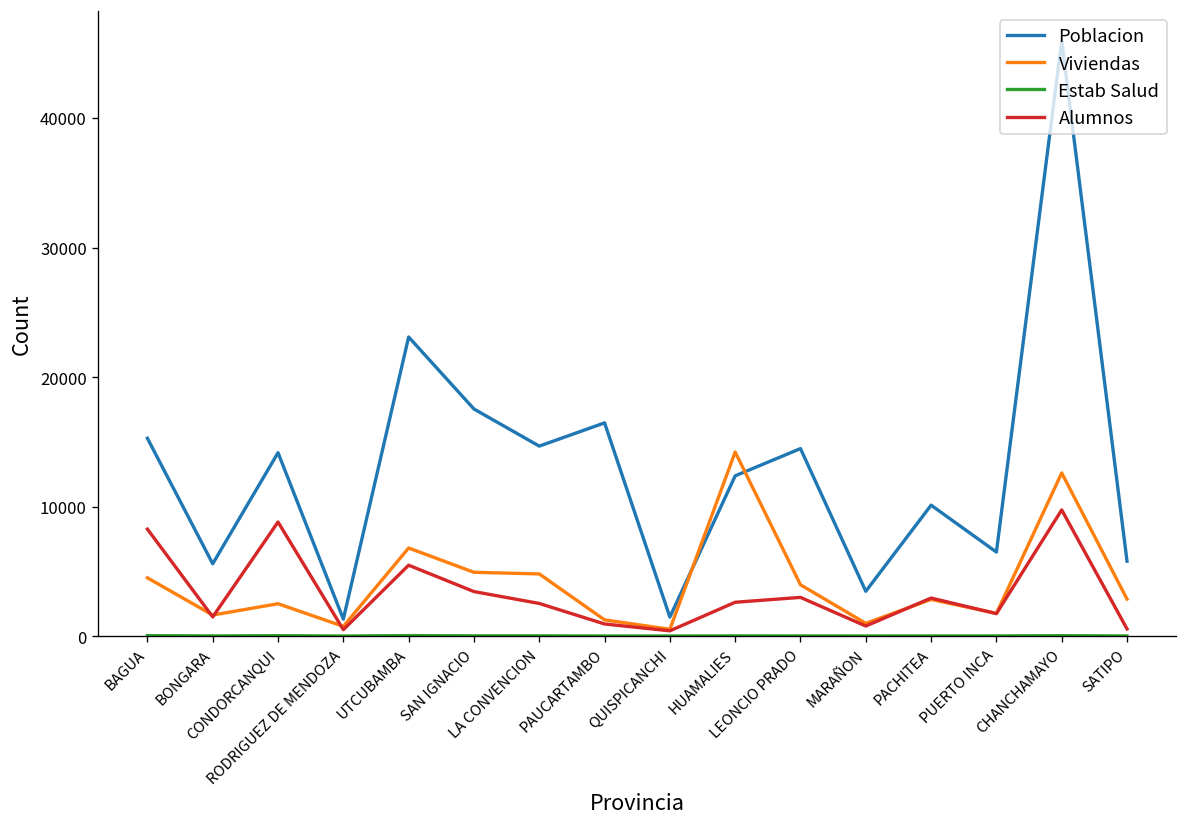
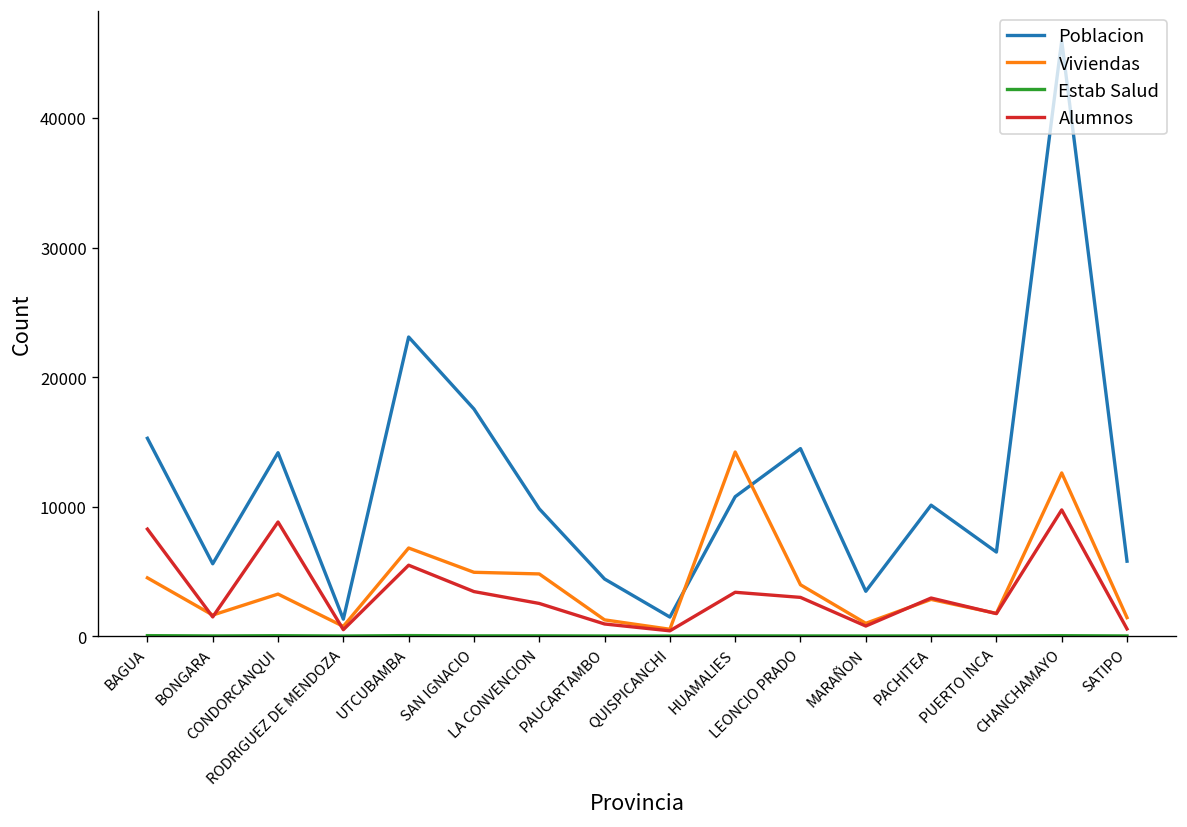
Viviendas, CONDORCANQUI: 2500 -> 3200
Poblacion, LA CONVENCION: 14700 -> 9800
Poblacion, PAUCARTAMBO: 16500 -> 4400
Poblacion, HUAMALIES: 12400 -> 10800
Alumnos, HUAMALIES: 2600 -> 3400
Viviendas, SATIPO: 2800 -> 1400
